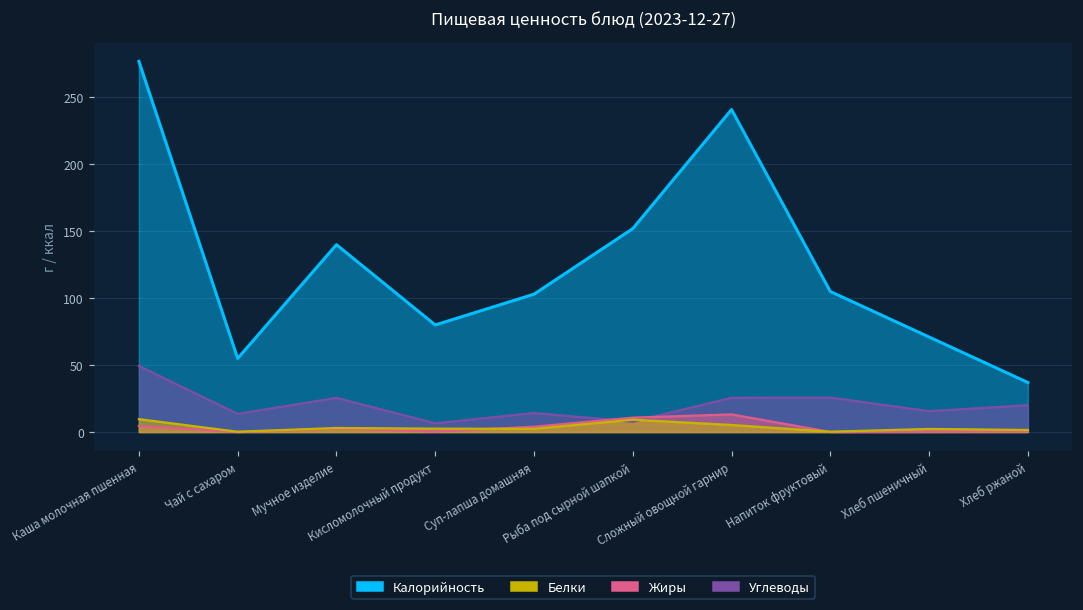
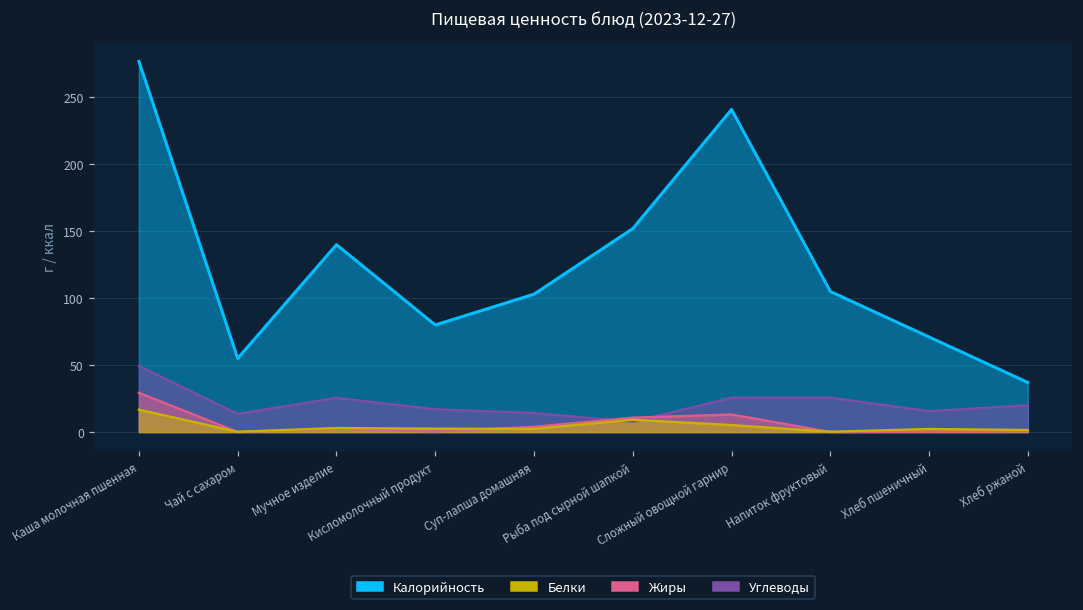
Жиры, Каша молочная пшенная: 5 -> 29
Белки, Каша молочная пшенная: 10 -> 17
Углеводы, Кисломолочный продукт: 7 -> 17
